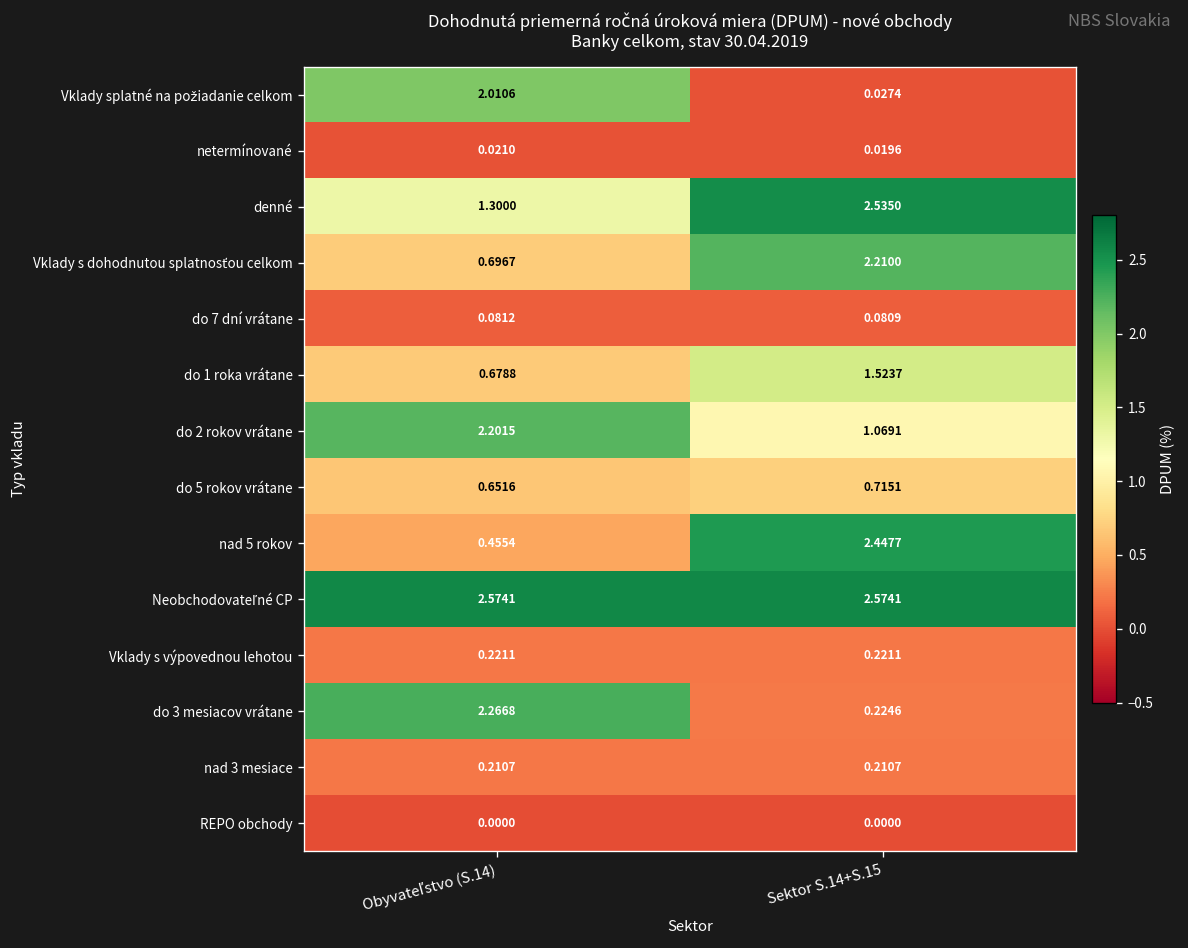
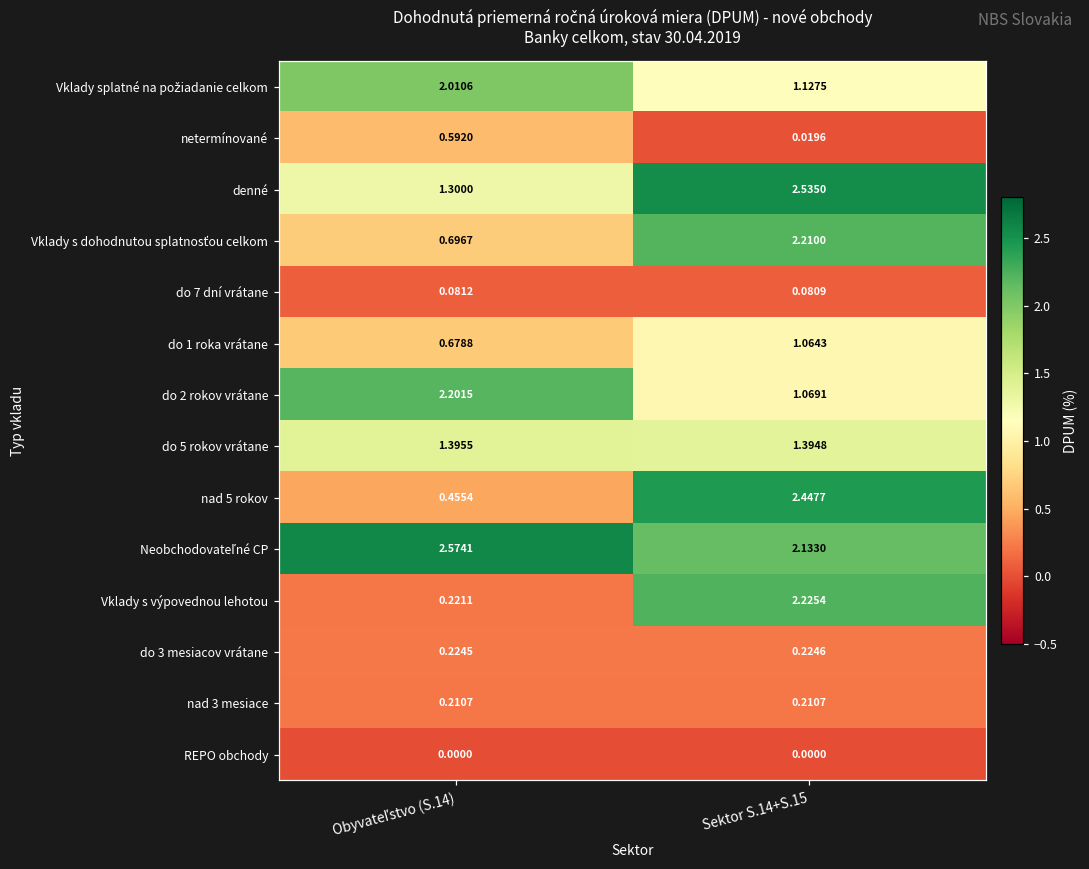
Vklady splatné na požiadanie celkom, Sektor S.14+S.15: 0.0274 -> 1.1275
netermínované, Obyvateľstvo (S.14): 0.0210 -> 0.5920
do 1 roka vrátane, Sektor S.14+S.15: 1.5237 -> 1.0643
do 5 rokov vrátane, Obyvateľstvo (S.14): 0.6516 -> 1.3955
do 5 rokov vrátane, Sektor S.14+S.15: 0.7151 -> 1.3948
Neobchodovateľné CP, Sektor S.14+S.15: 2.5741 -> 2.1330
Vklady s výpovednou lehotou, Sektor S.14+S.15: 0.2211 -> 2.2254
do 3 mesiacov vrátane, Obyvateľstvo (S.14): 2.2668 -> 0.2245
